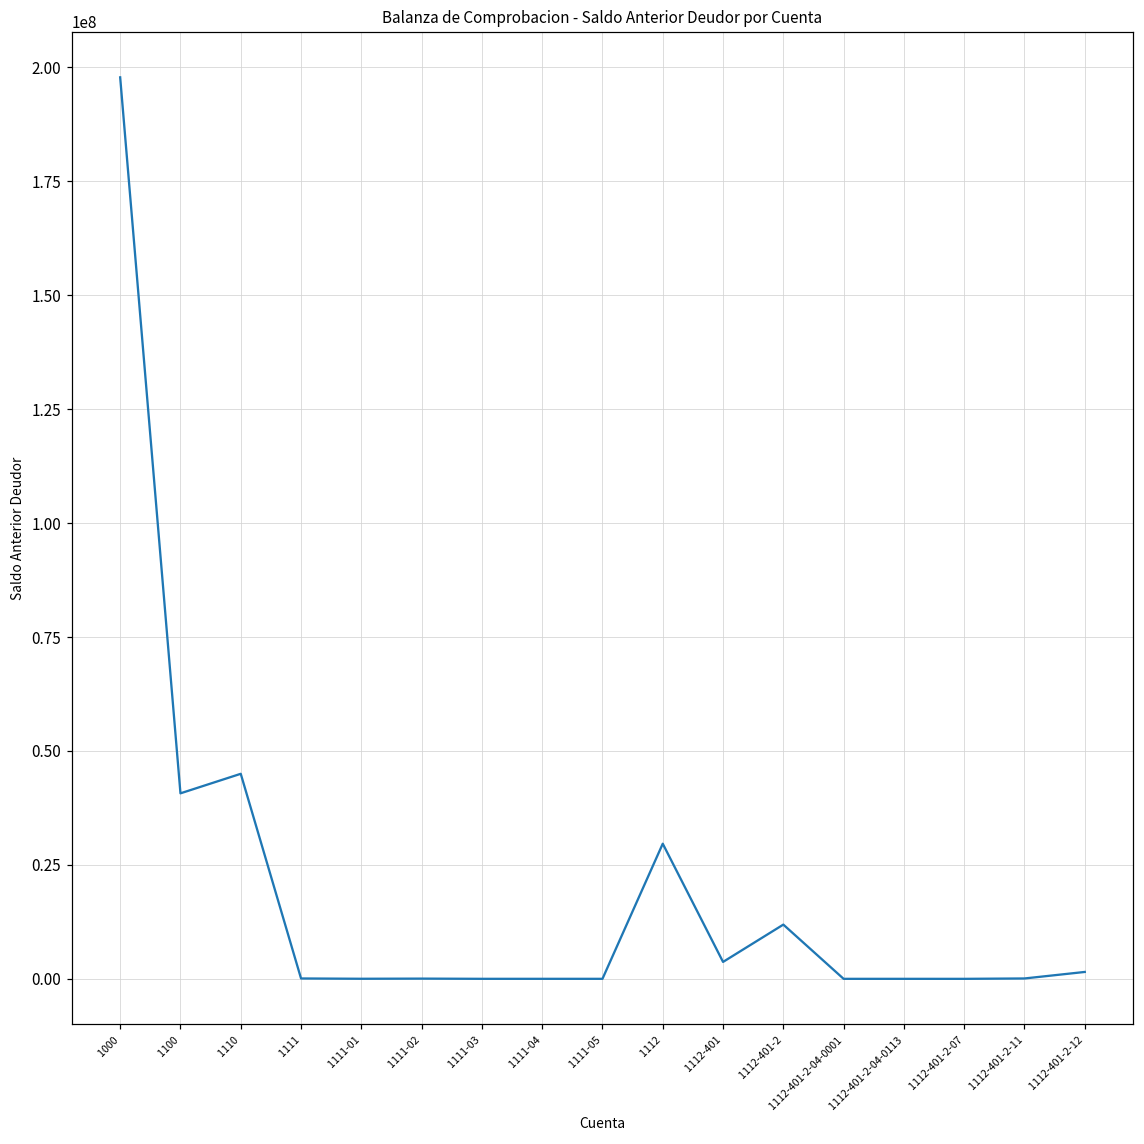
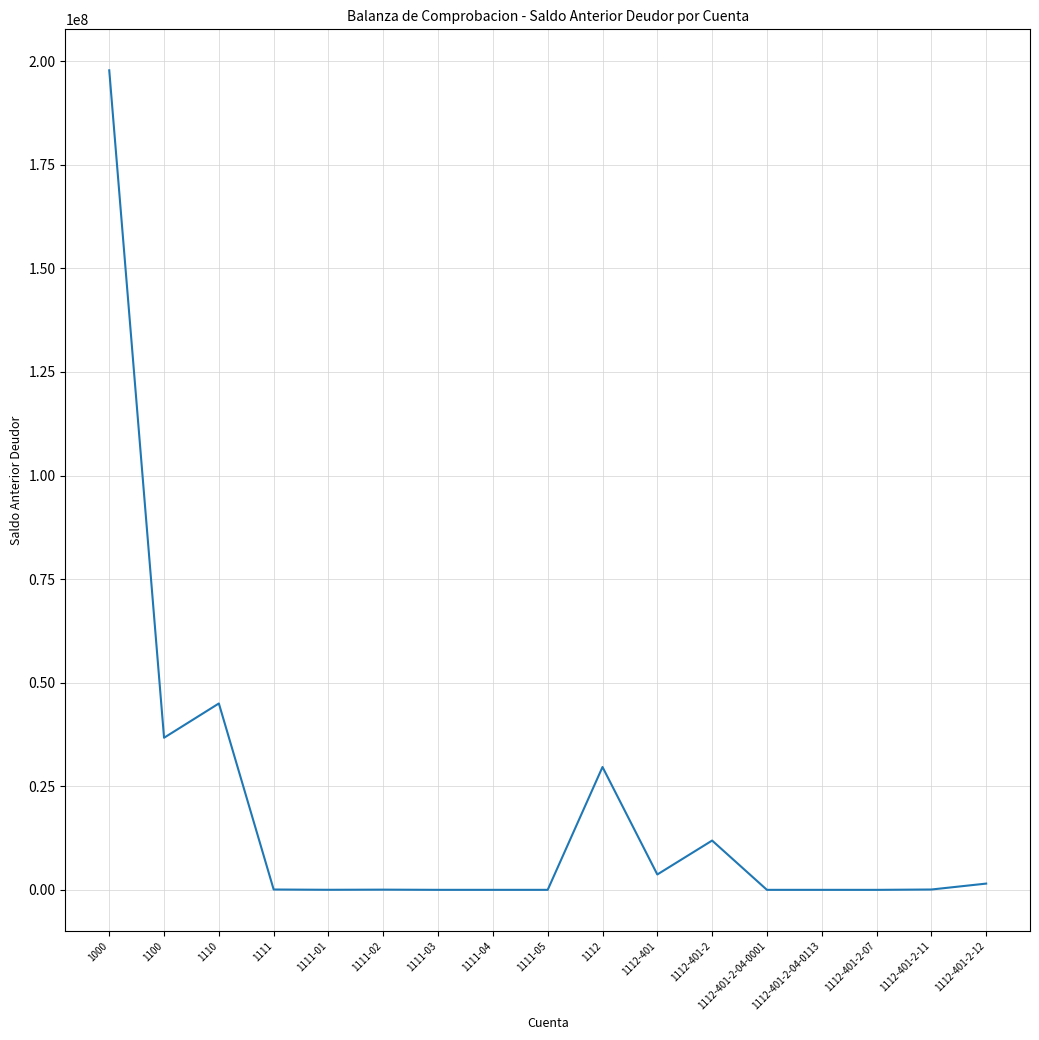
1100: 41000000 -> 37000000
